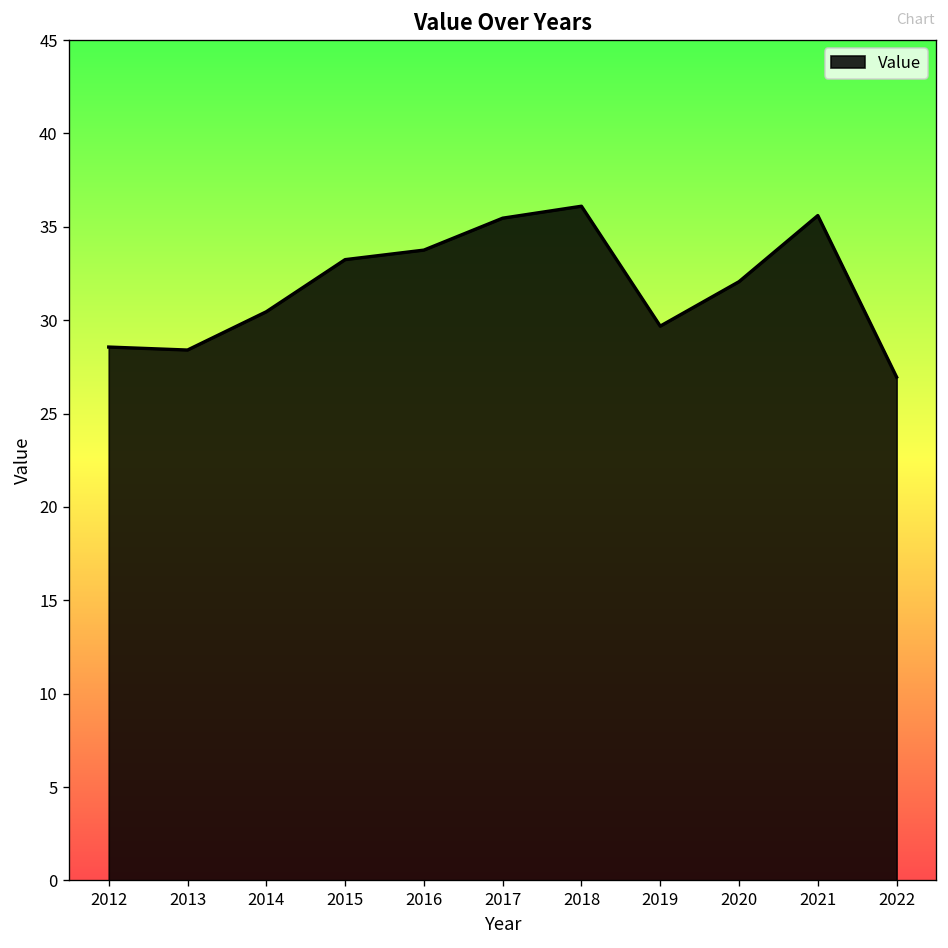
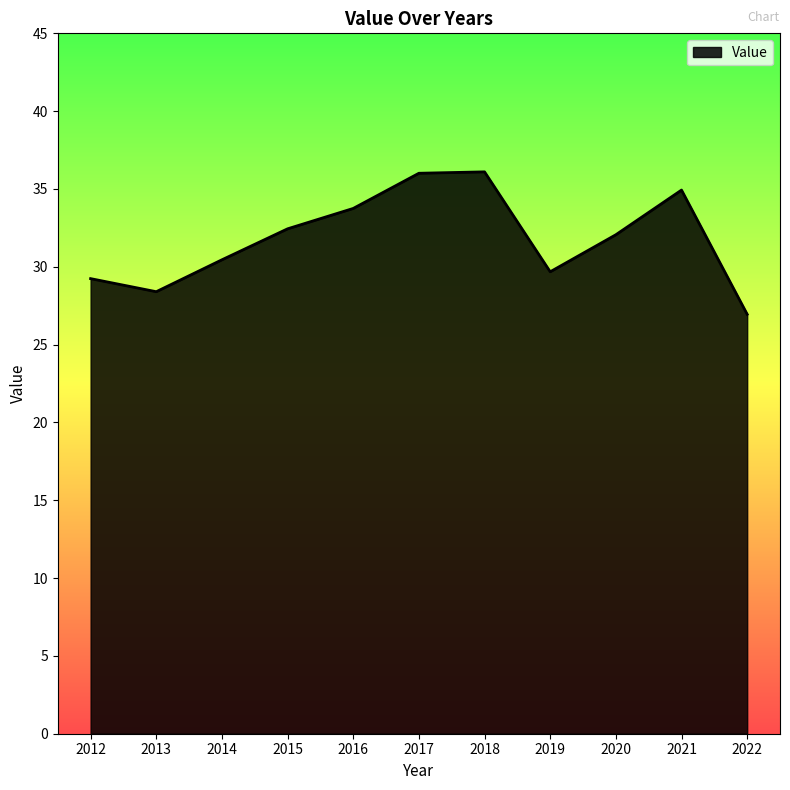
2012: 28.6 -> 29.2
2015: 33.2 -> 32.4
2017: 35.5 -> 36.0
2021: 35.6 -> 34.9
